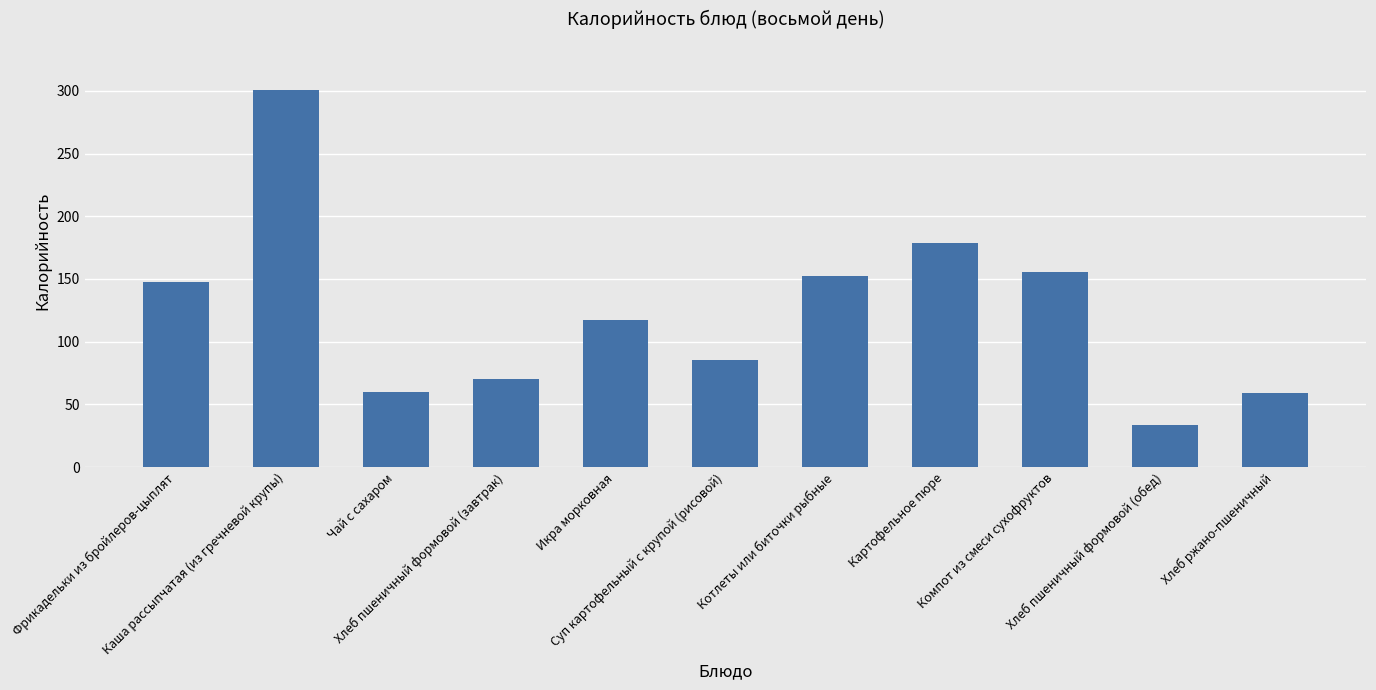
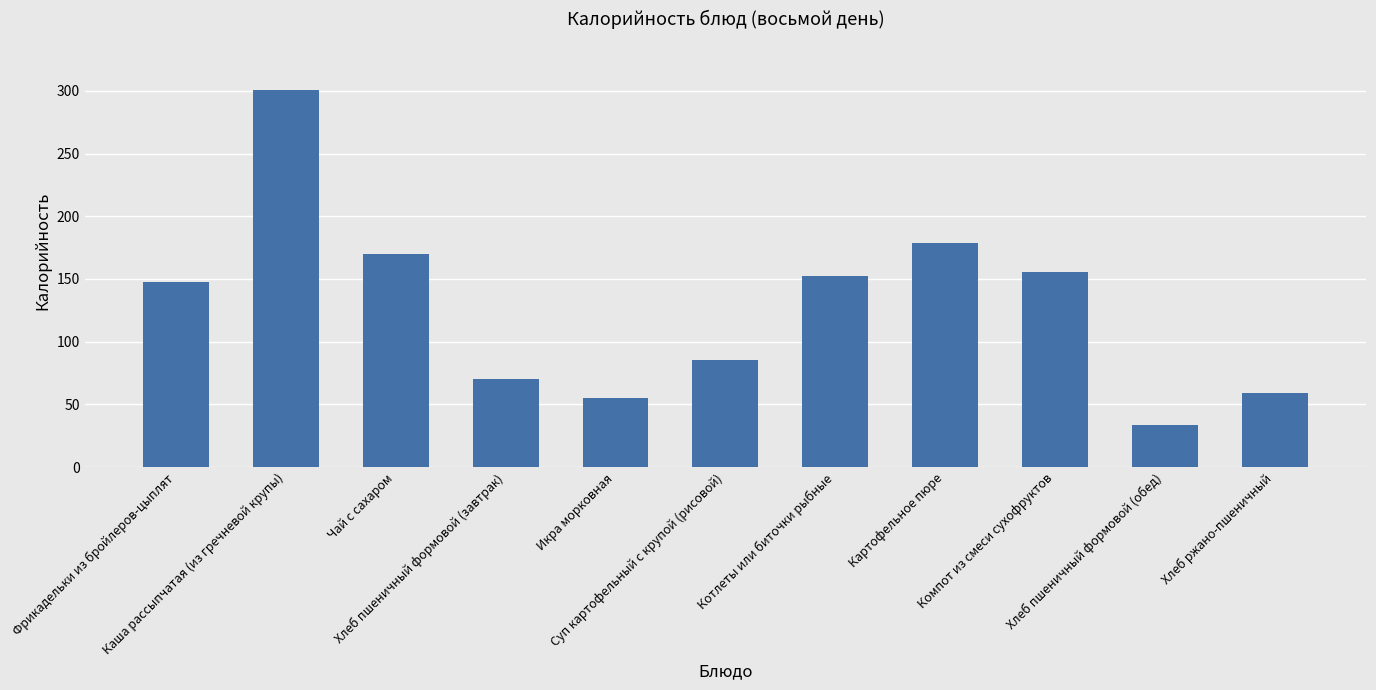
Чай с сахаром: 60 -> 170
Икра морковная: 118 -> 55
